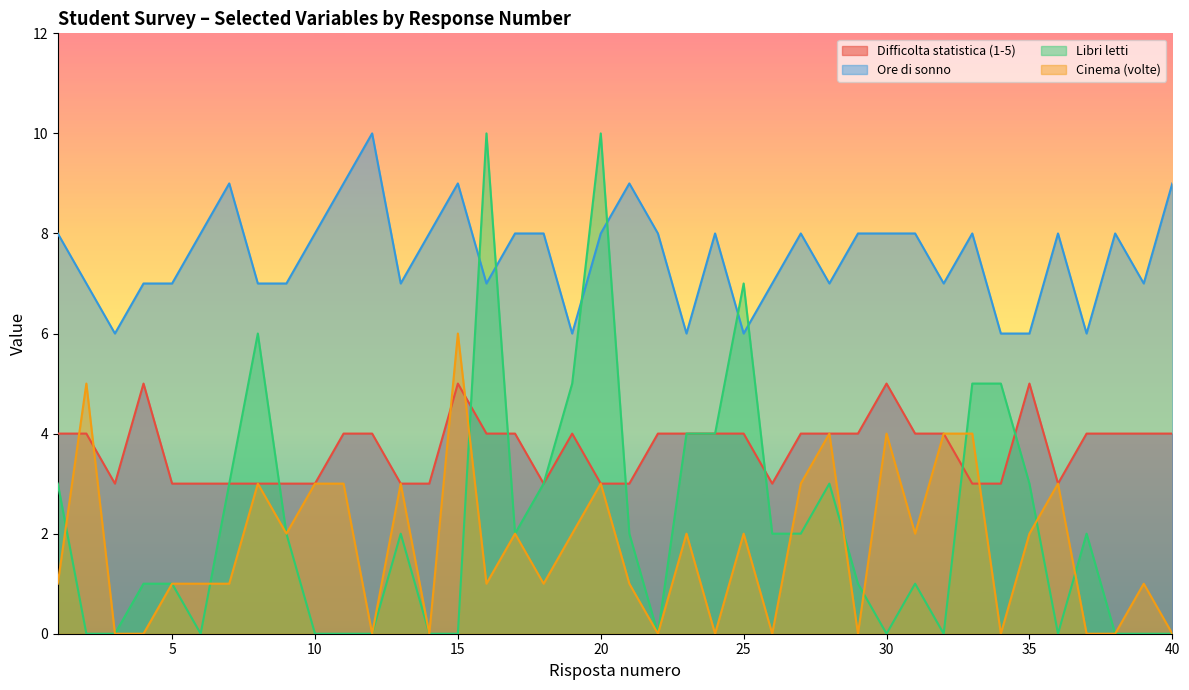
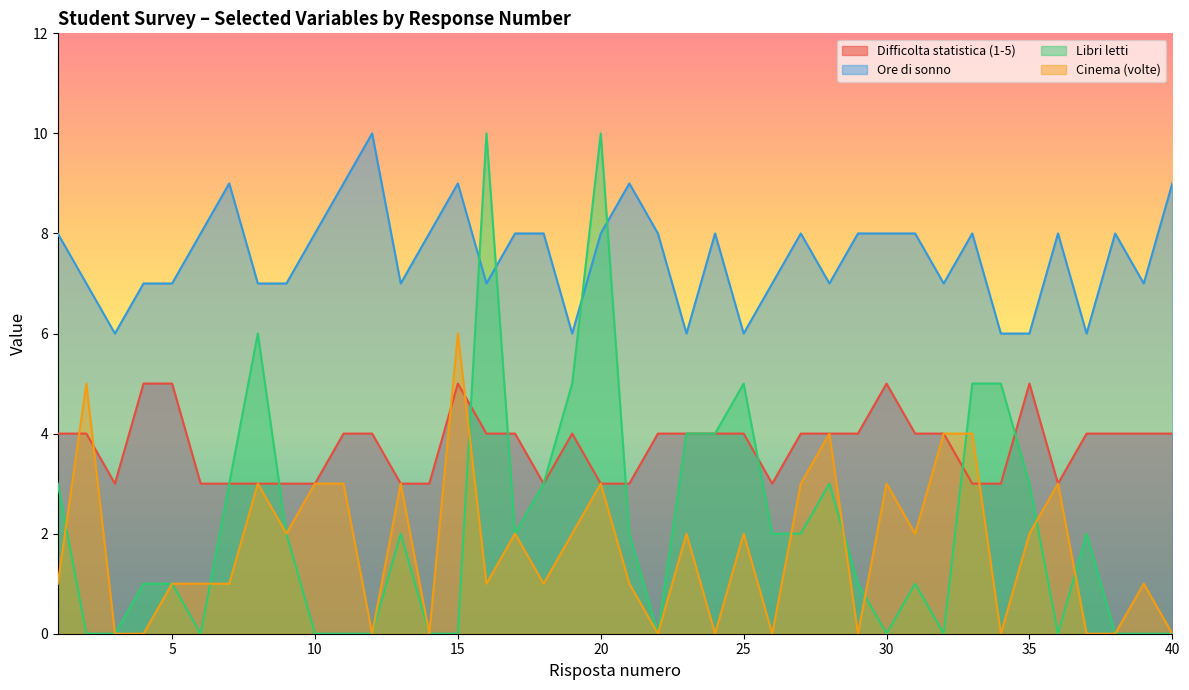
Difficolta statistica (1-5), 5: 3 -> 5
Libri letti, 25: 7 -> 5
Cinema (volte), 30: 4 -> 3
